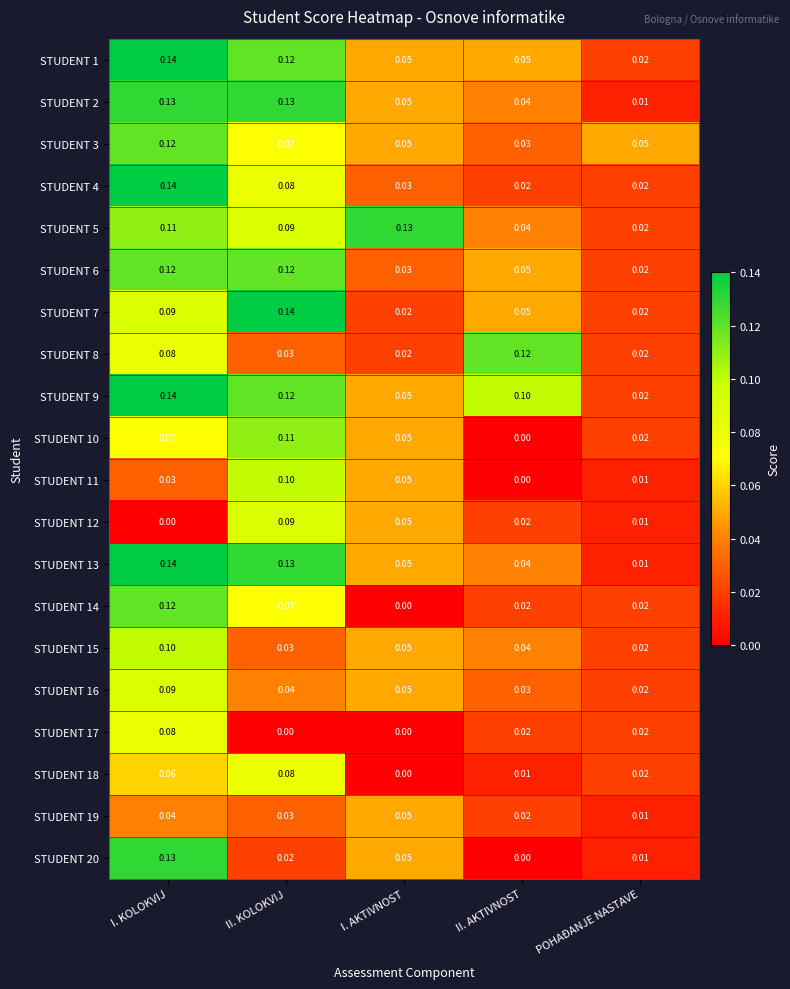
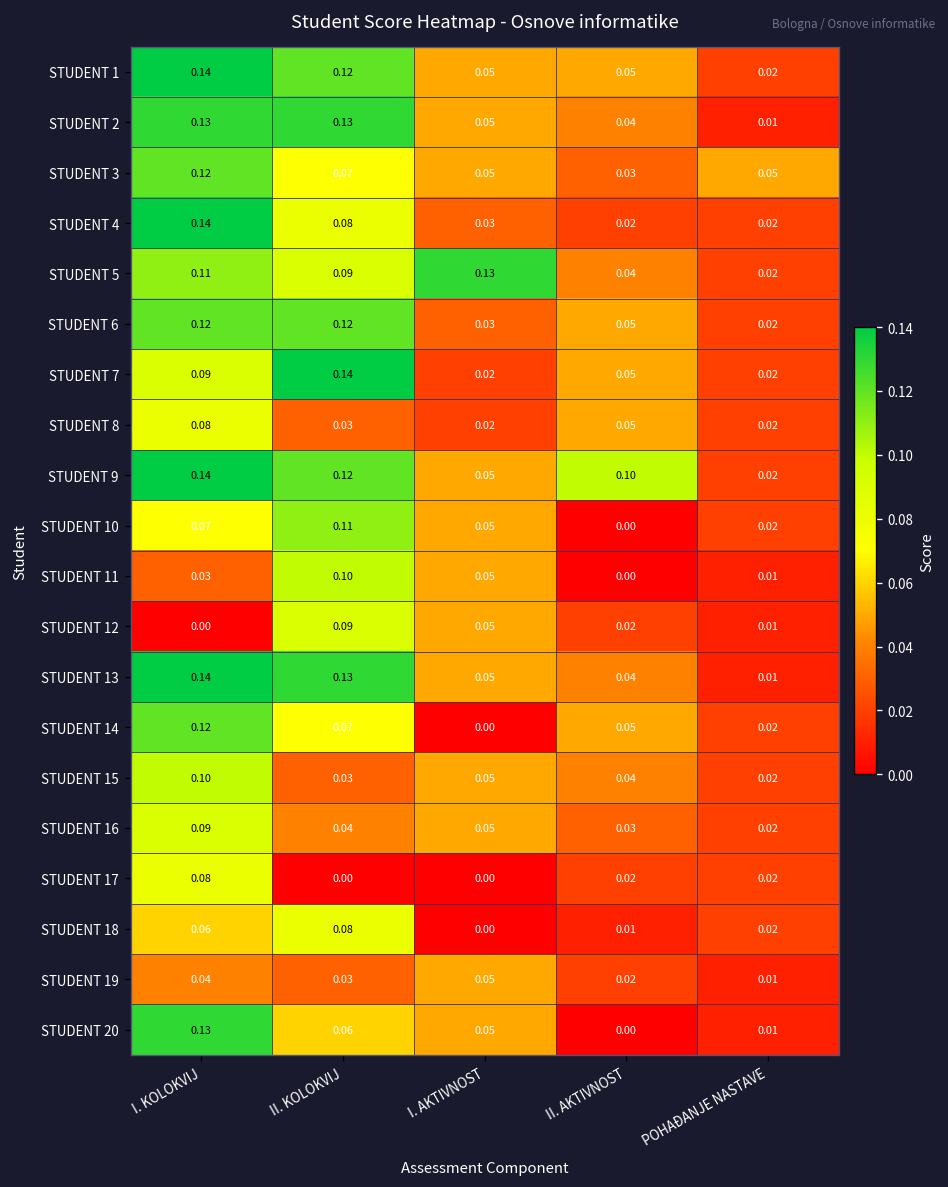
STUDENT 8, II. AKTIVNOST: 0.12 -> 0.05
STUDENT 14, II. AKTIVNOST: 0.02 -> 0.05
STUDENT 20, II. KOLOKVIJ: 0.02 -> 0.06
